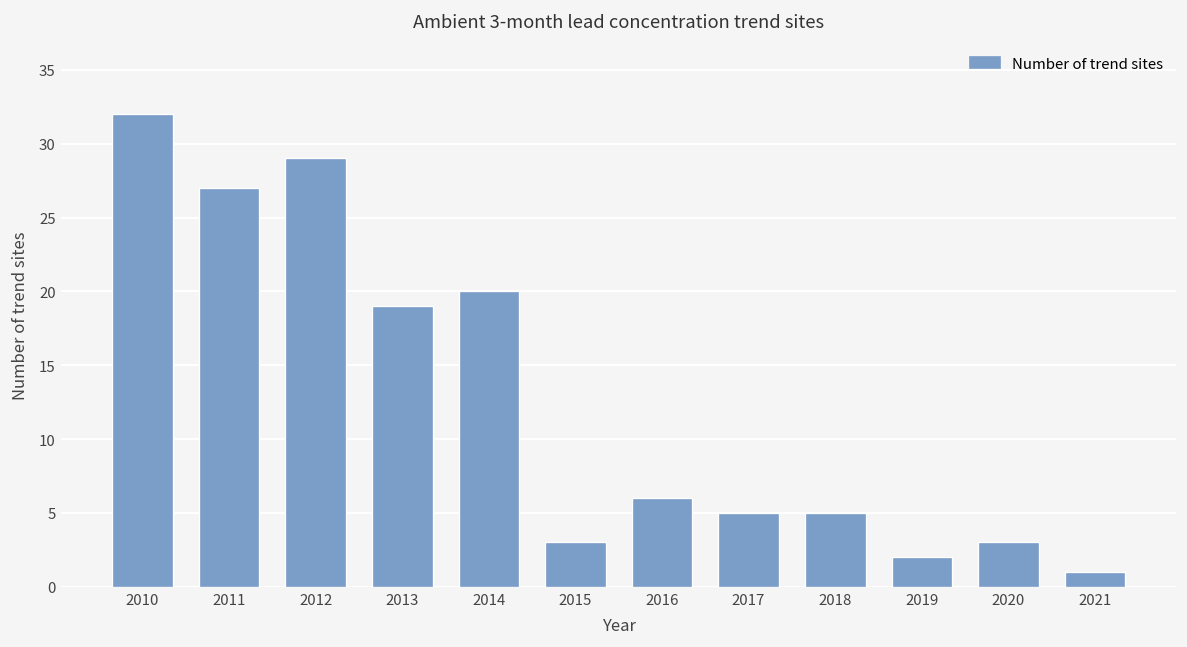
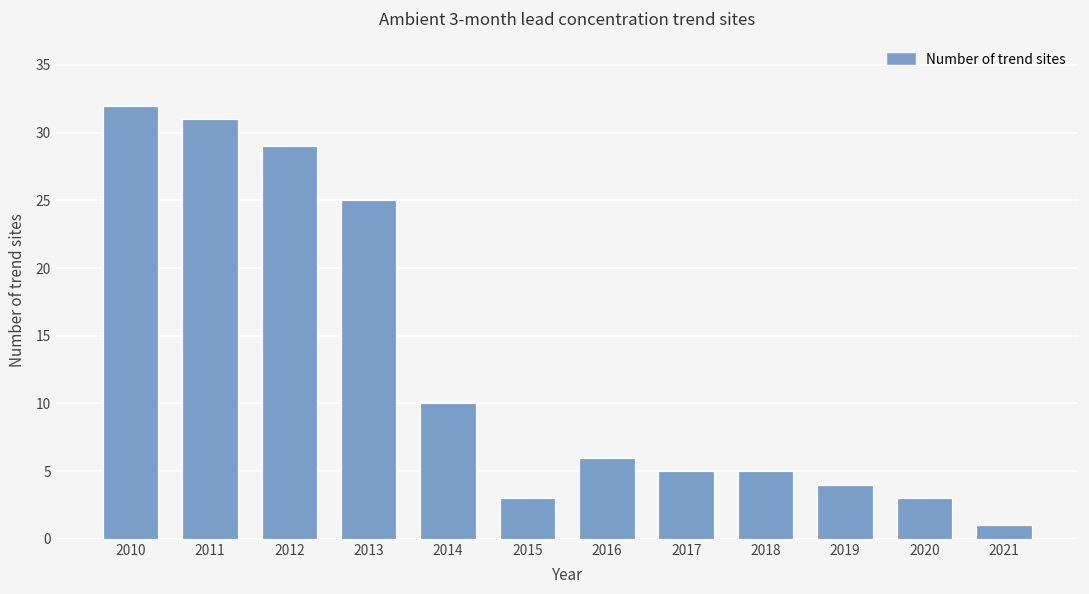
2011: 27 -> 31
2013: 19 -> 25
2014: 20 -> 10
2019: 2 -> 4
